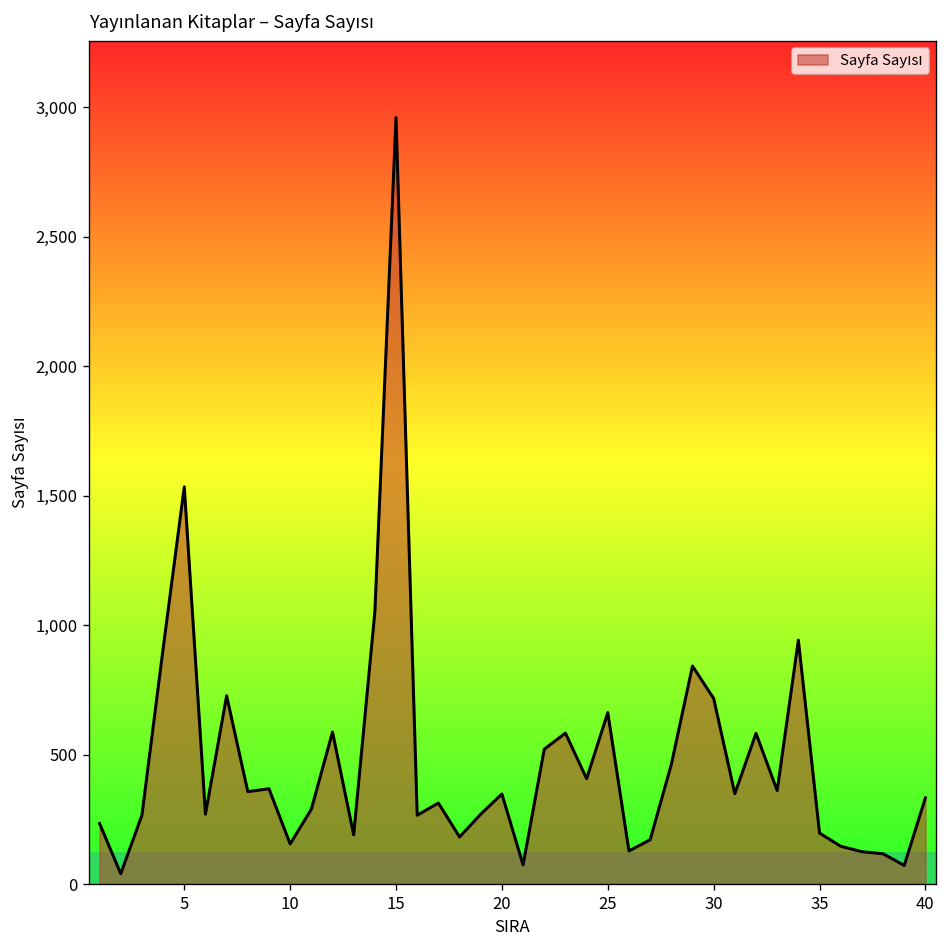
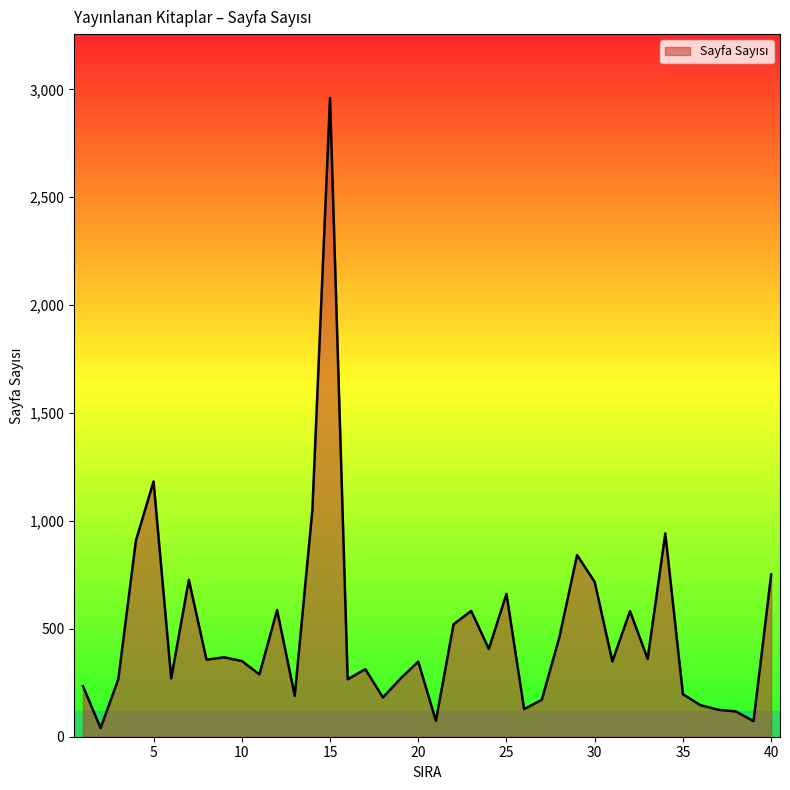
5: 1,530 -> 1,180
10: 160 -> 350
40: 330 -> 750
